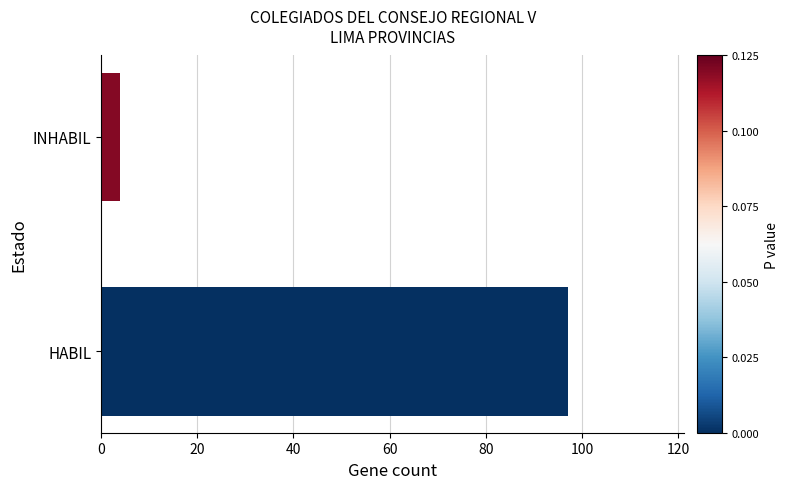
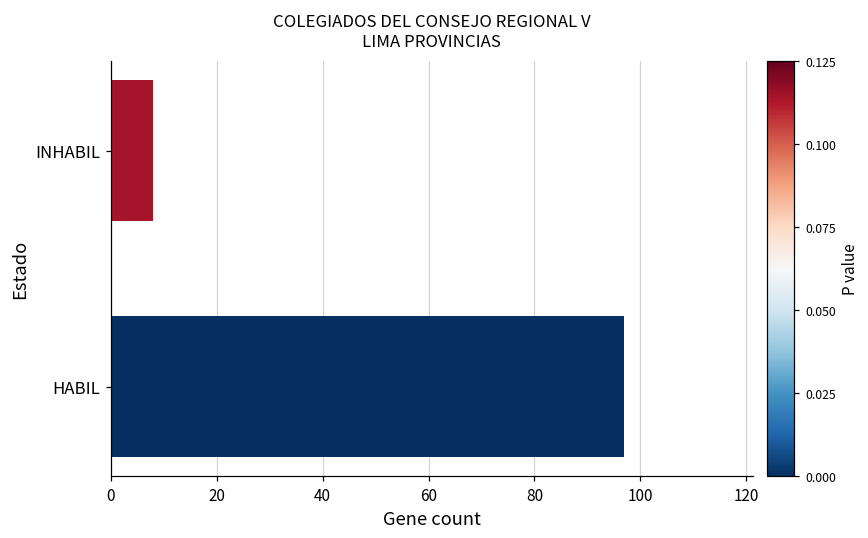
INHABIL: 4 -> 8
